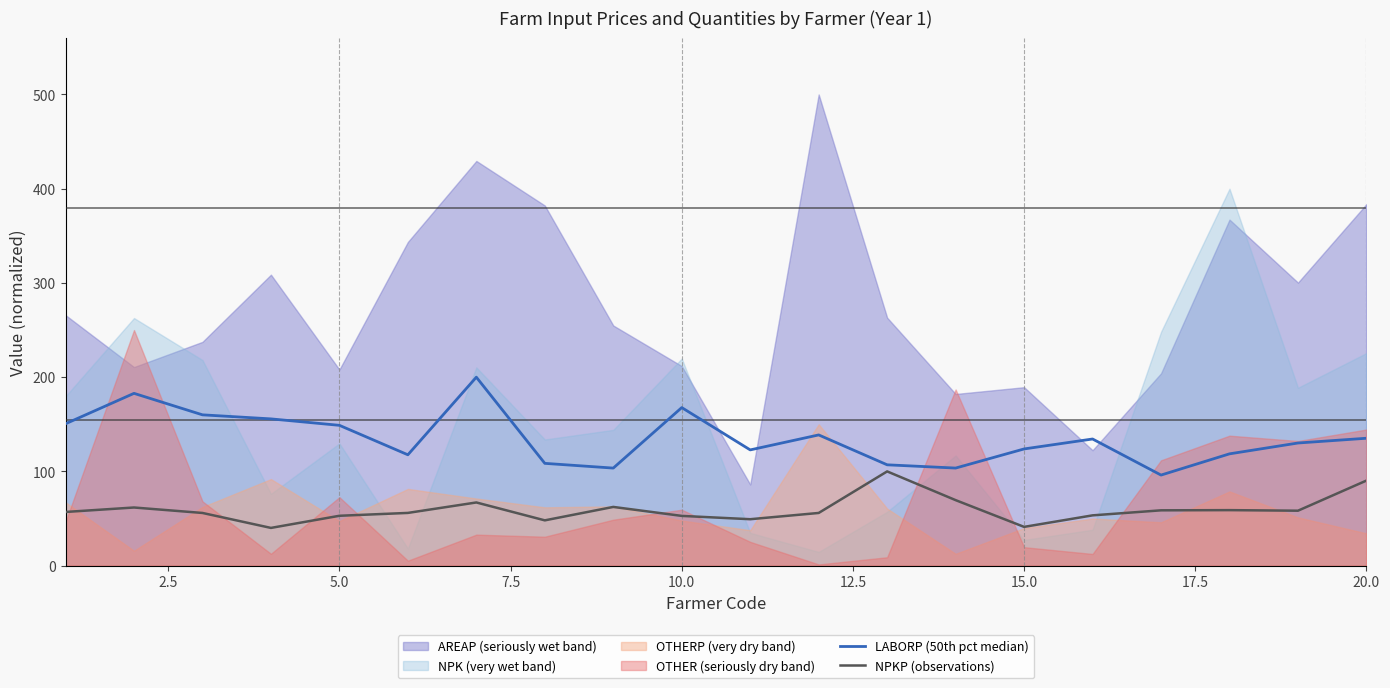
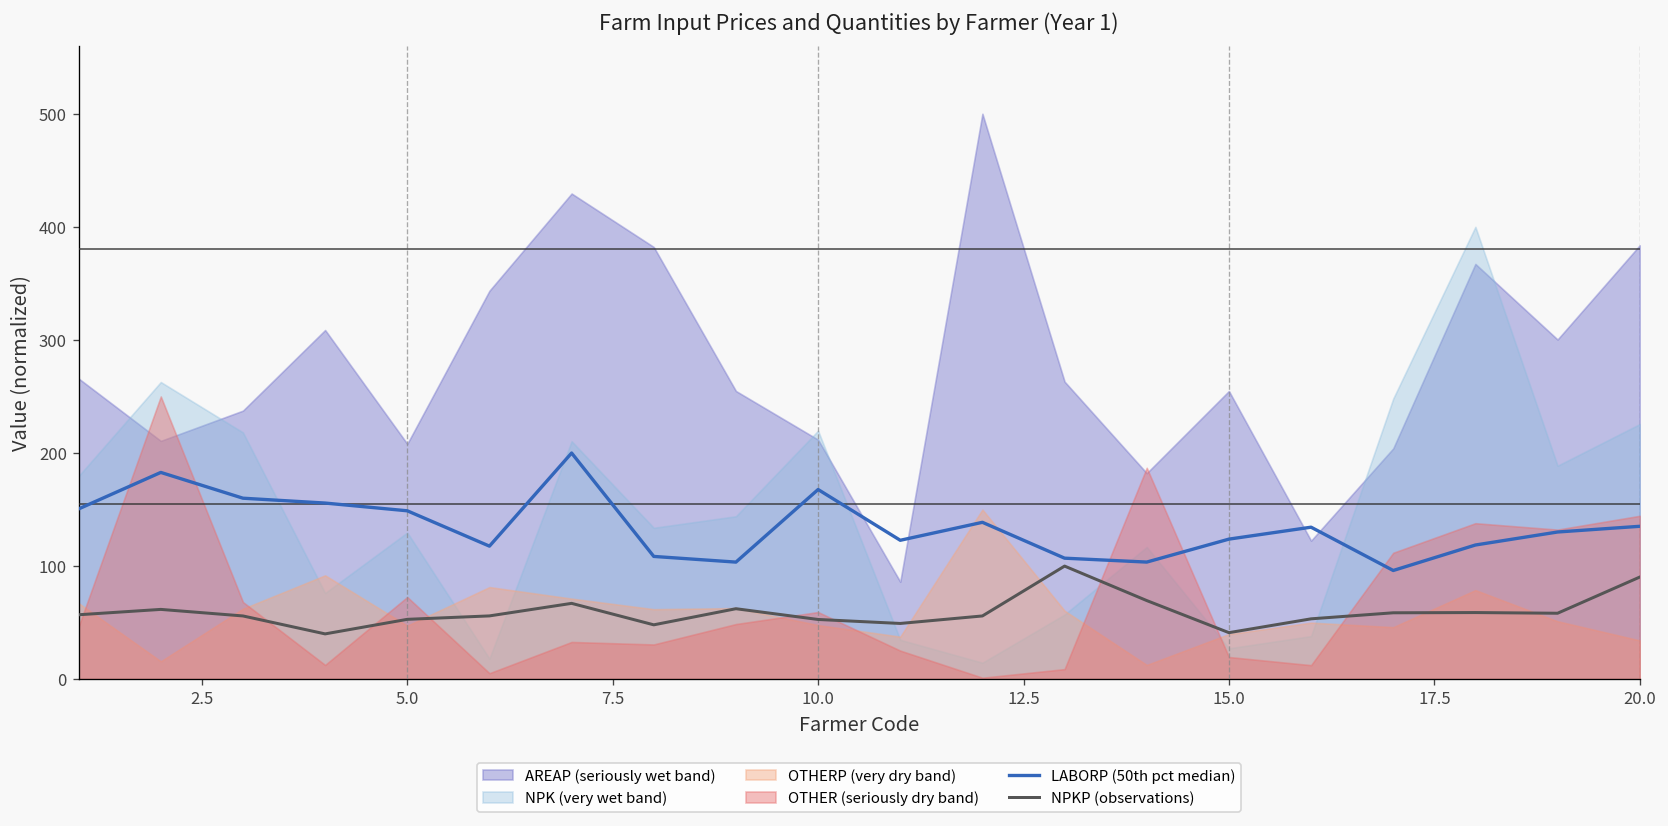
AREAP (seriously wet band), 15.0: 190 -> 250
